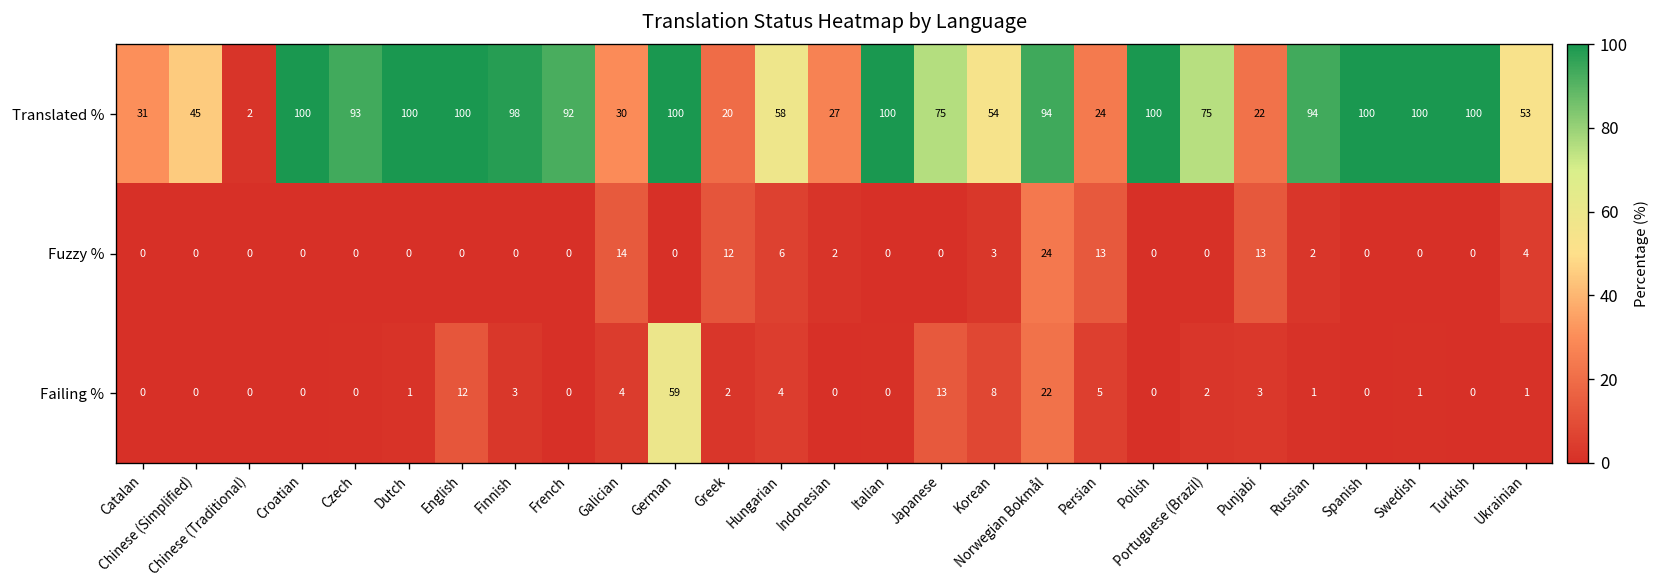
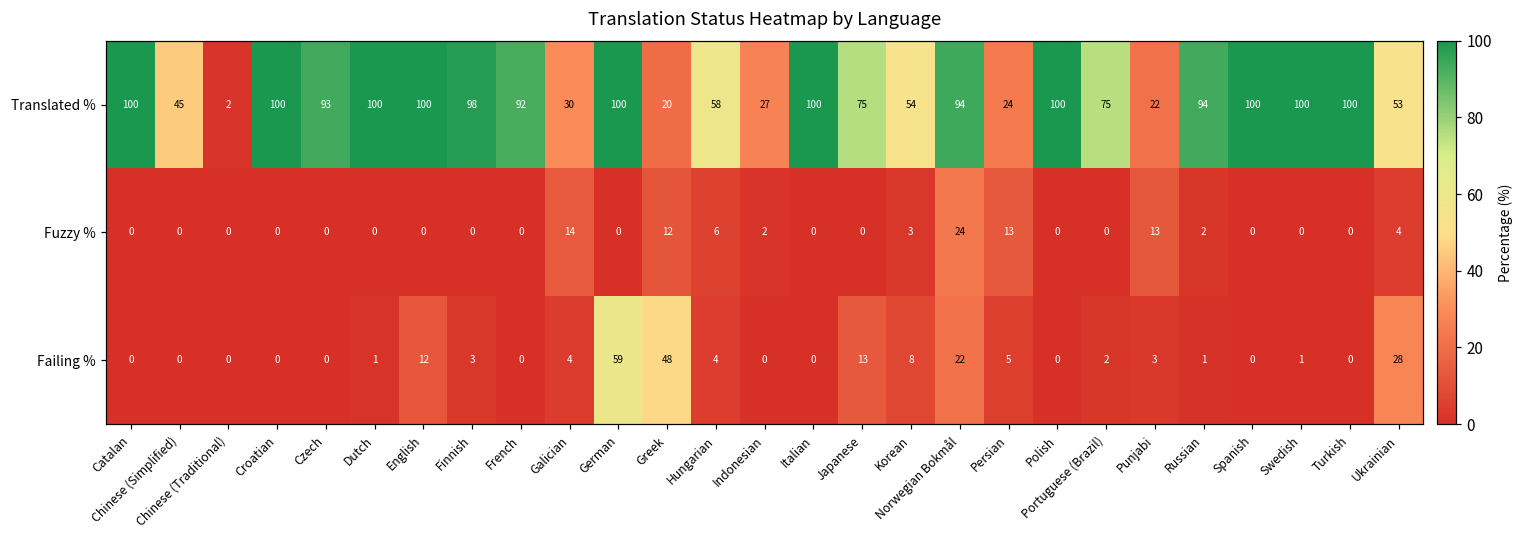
Translated %, Catalan: 31 -> 100
Failing %, Greek: 2 -> 48
Failing %, Ukrainian: 1 -> 28
